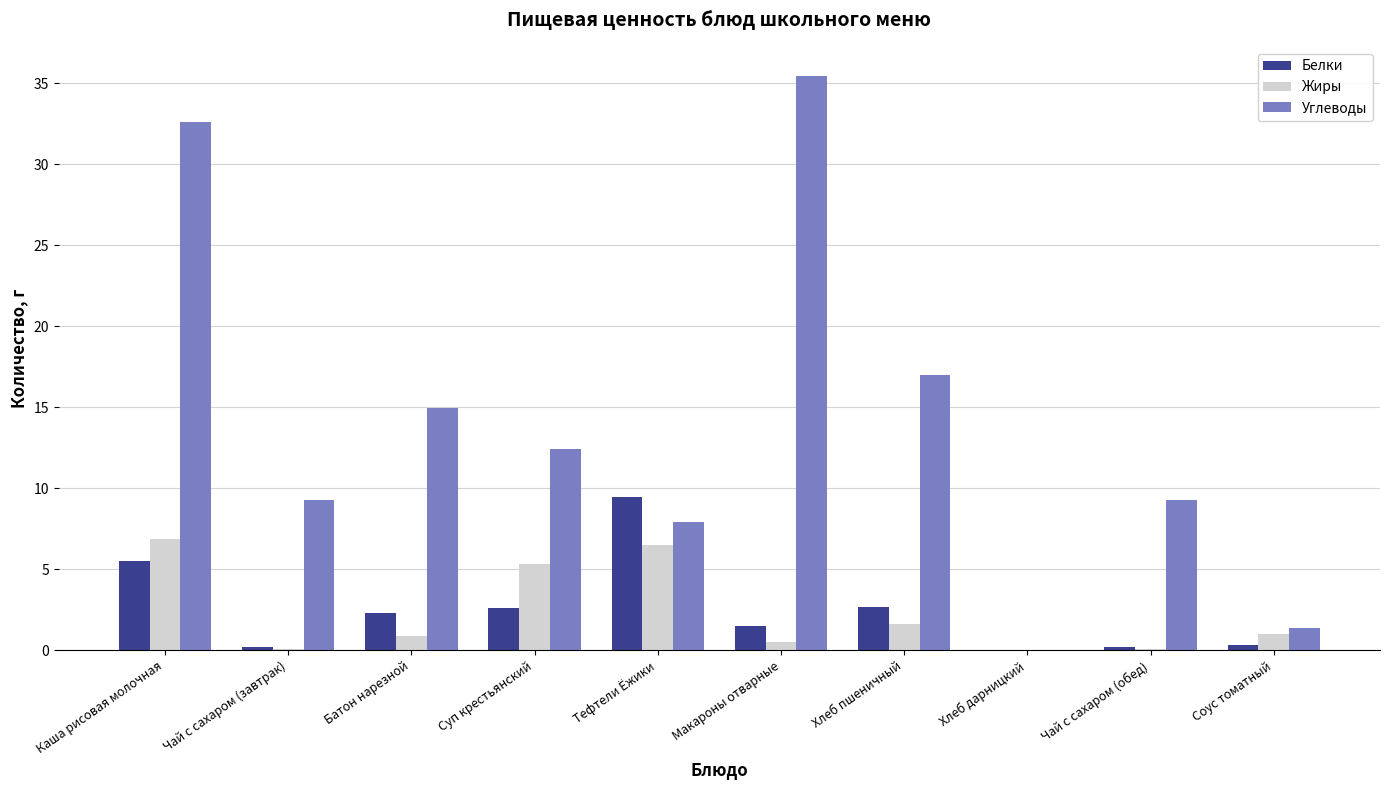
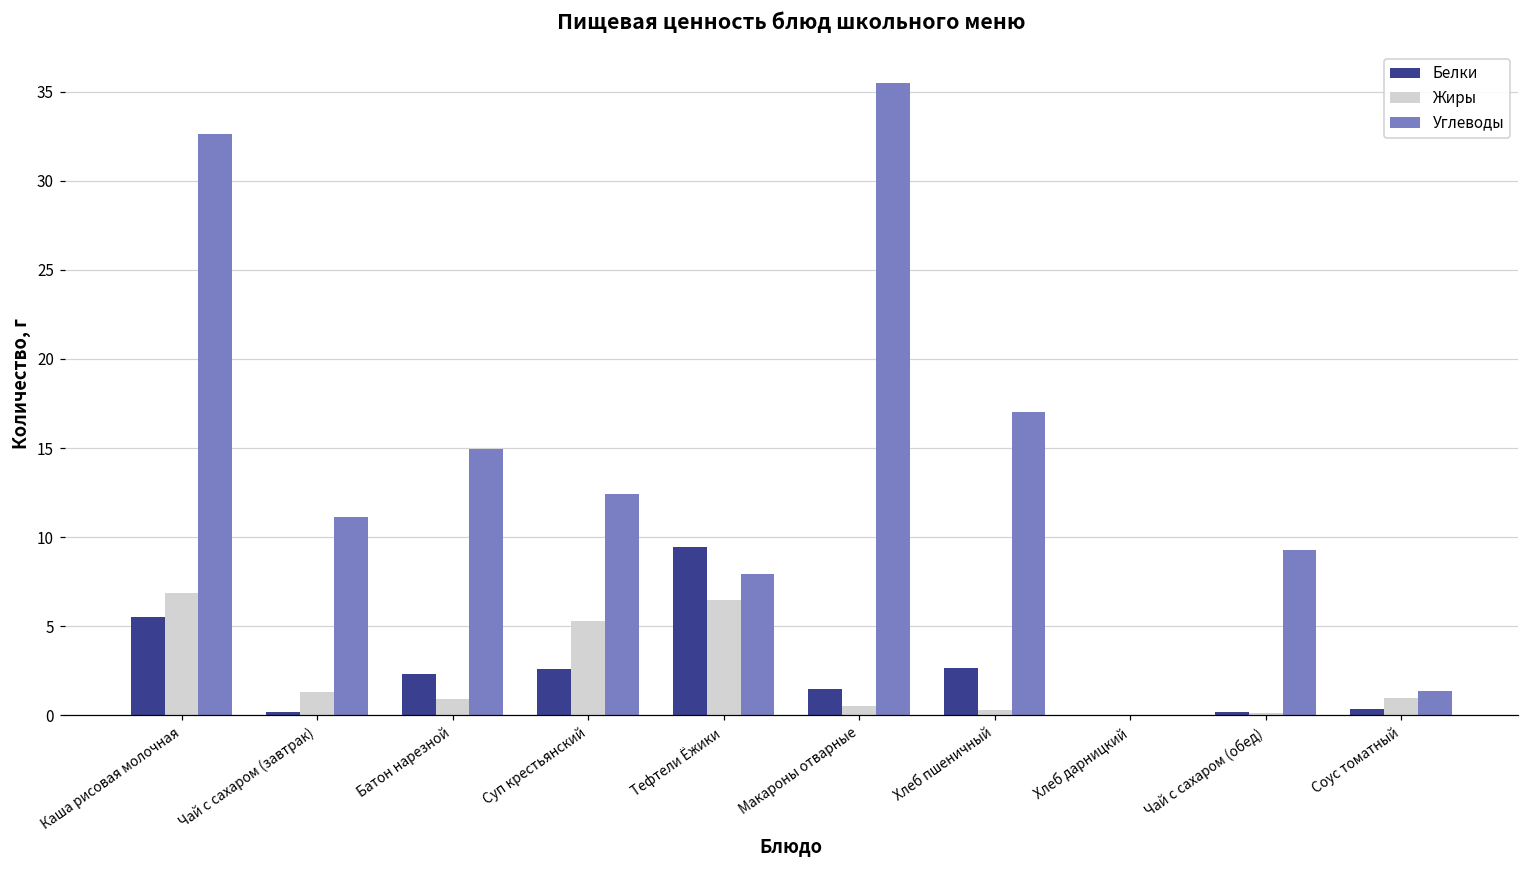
Жиры, Чай с сахаром (завтрак): 0.1 -> 1.3
Углеводы, Чай с сахаром (завтрак): 9.3 -> 11.1
Жиры, Хлеб пшеничный: 1.6 -> 0.3
